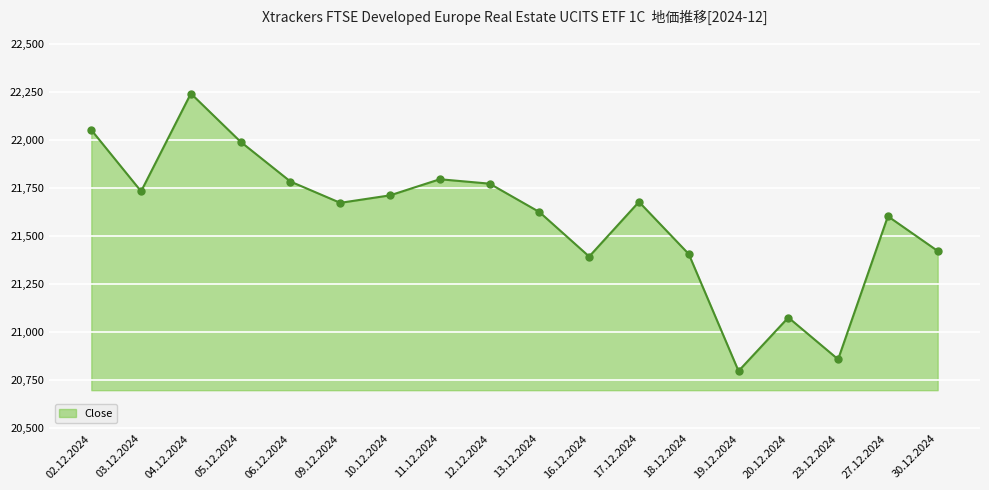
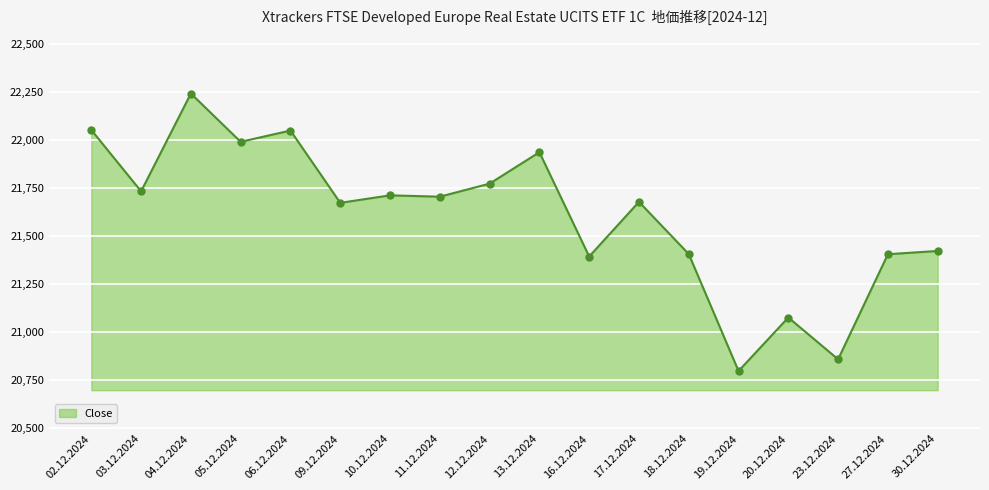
06.12.2024: 21,780 -> 22,050
11.12.2024: 21,800 -> 21,710
13.12.2024: 21,630 -> 21,940
27.12.2024: 21,600 -> 21,410
